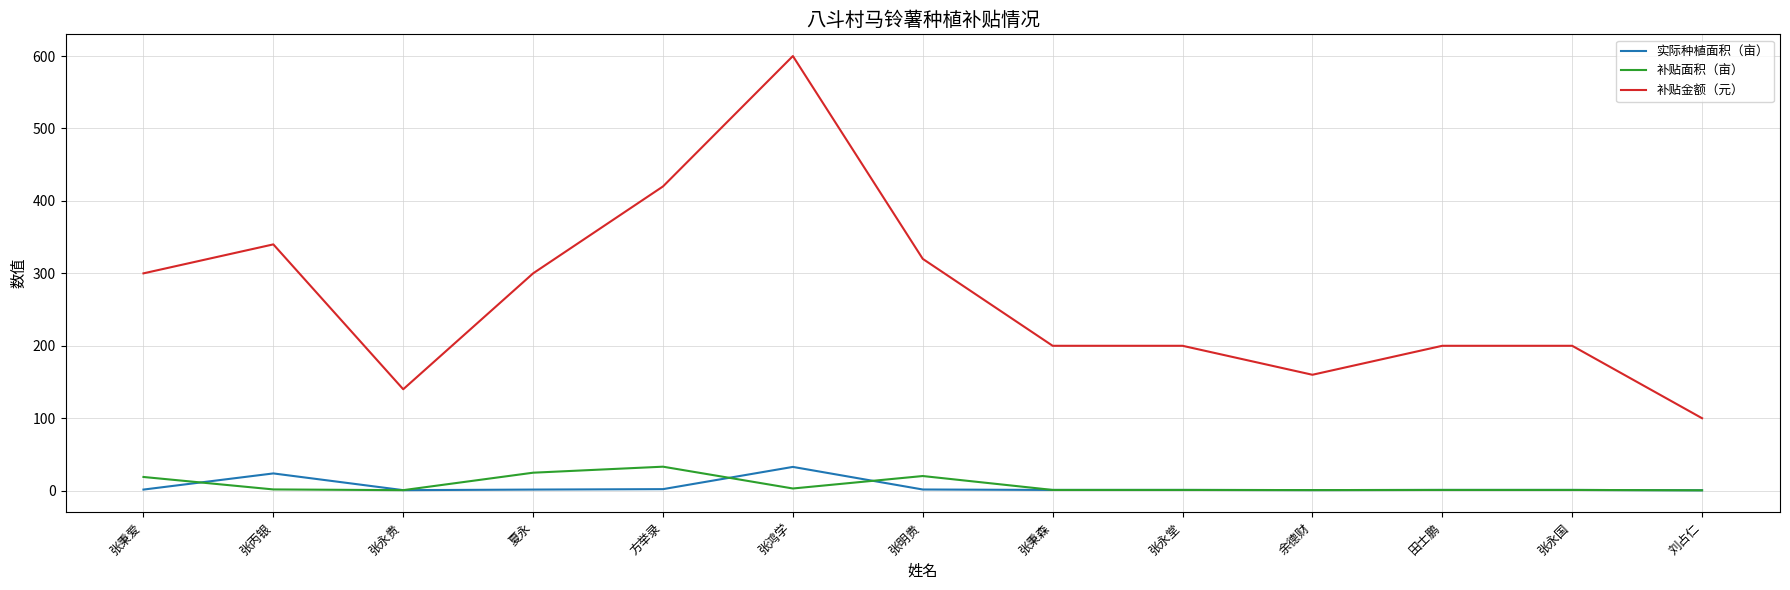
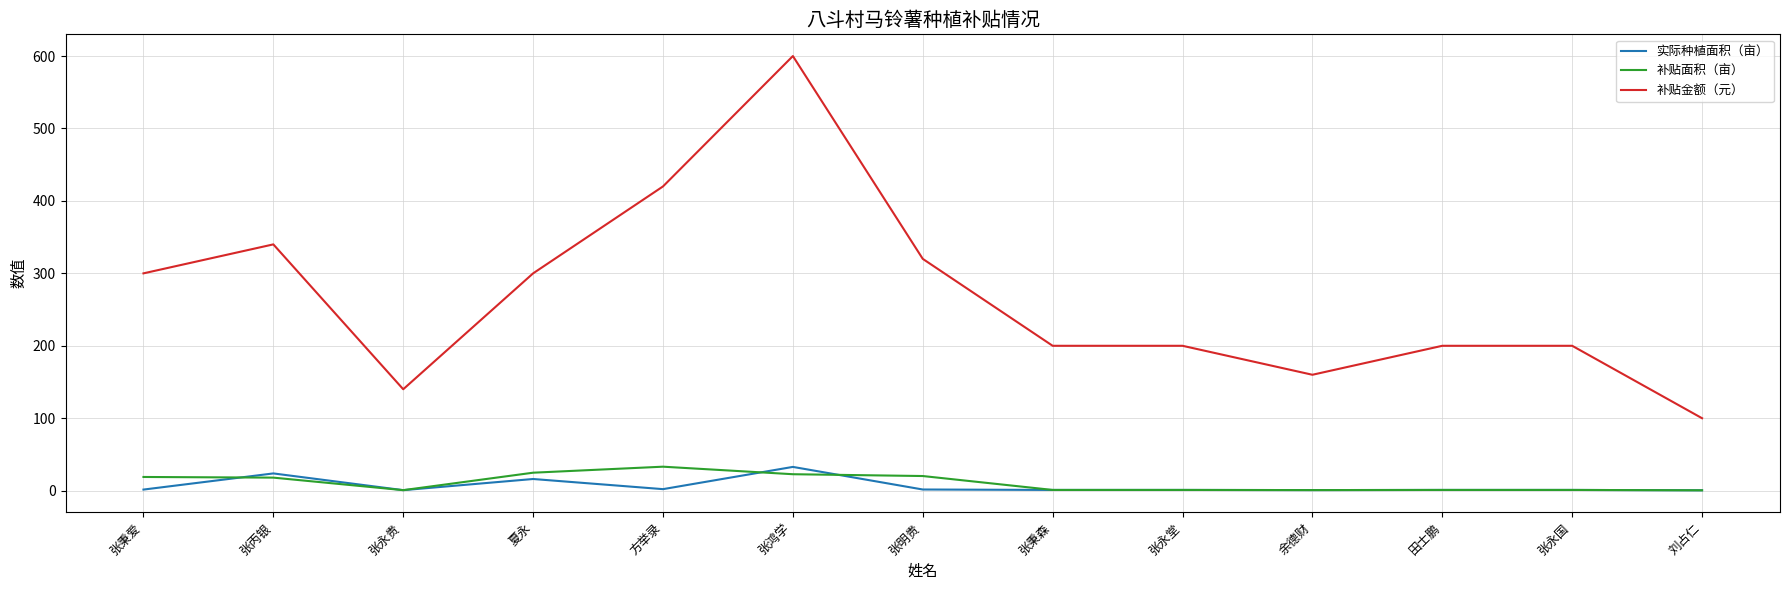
补贴面积（亩）, 张丙银: 0 -> 20
实际种植面积（亩）, 夏永: 0 -> 20
补贴面积（亩）, 张鸿学: 0 -> 20
